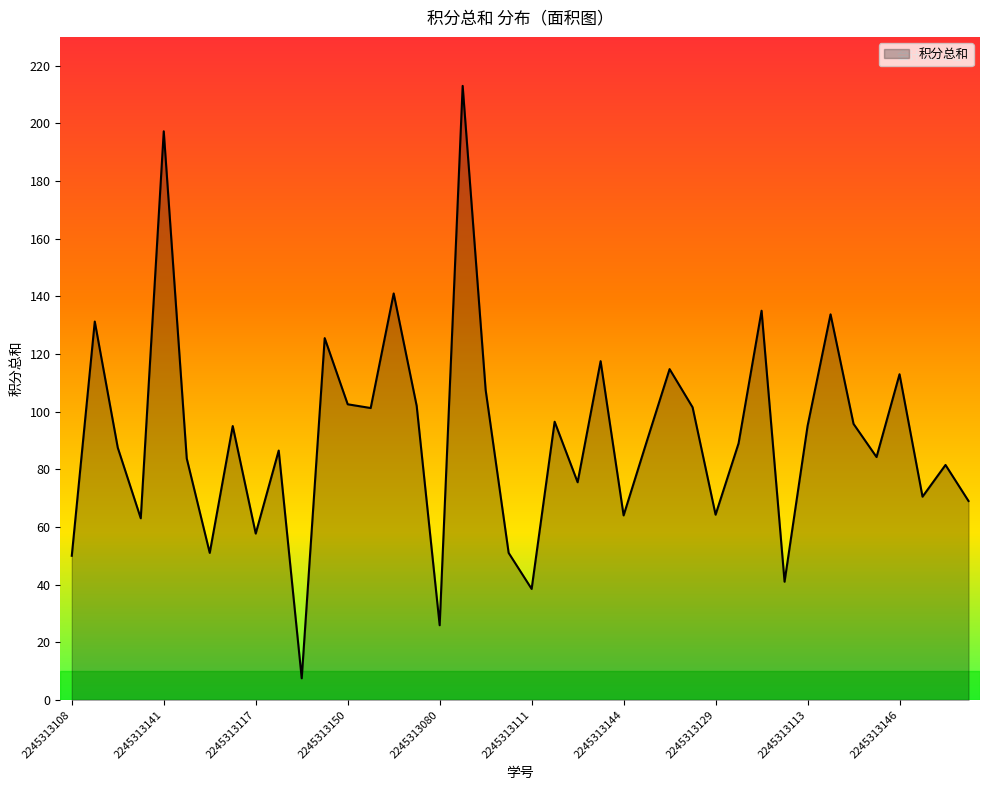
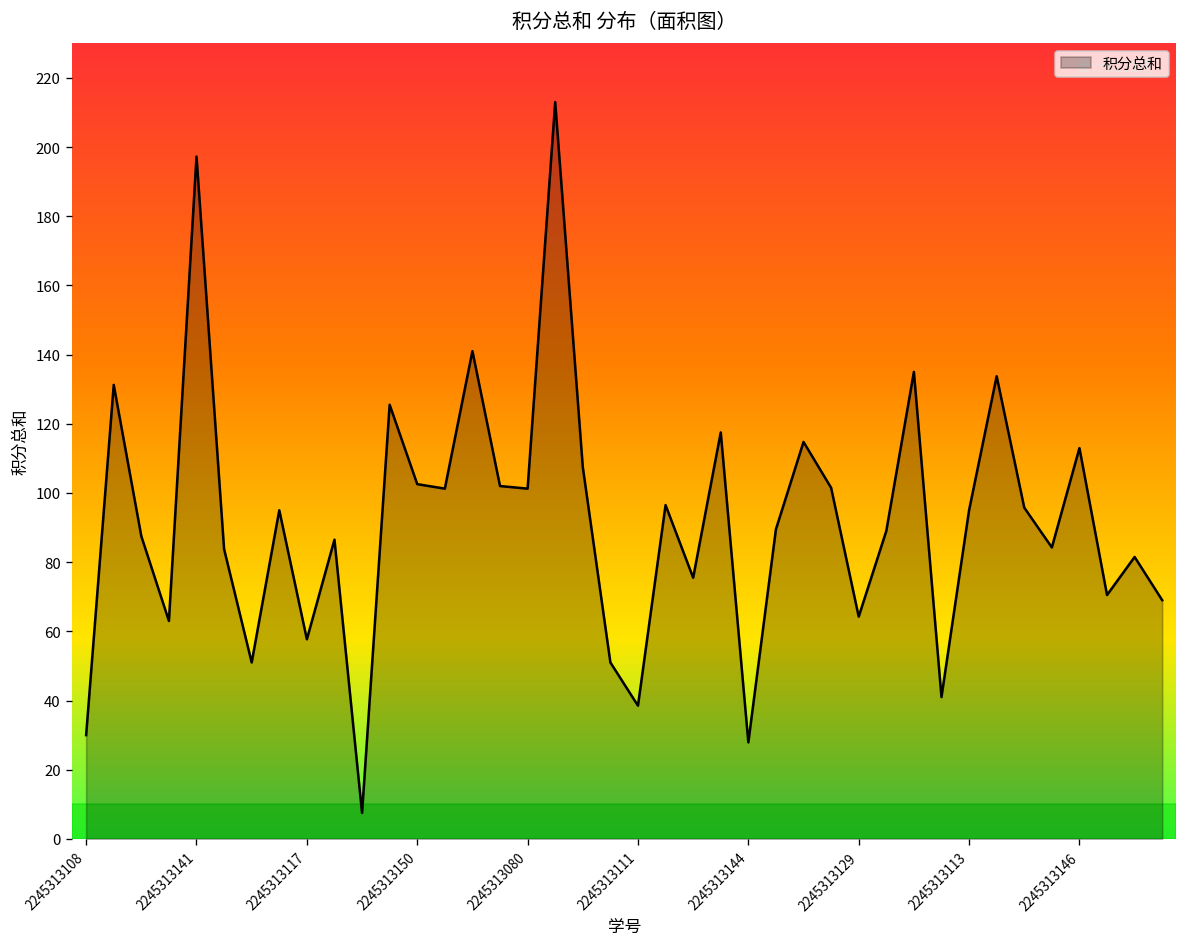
2245313108: 50 -> 30
2245313080: 26 -> 101
2245313144: 64 -> 28
